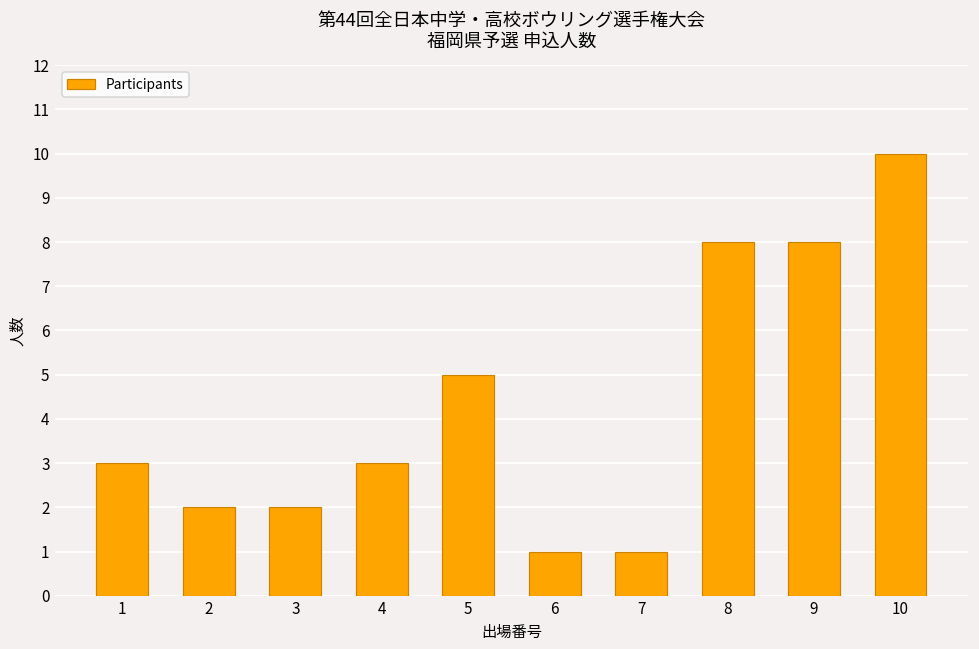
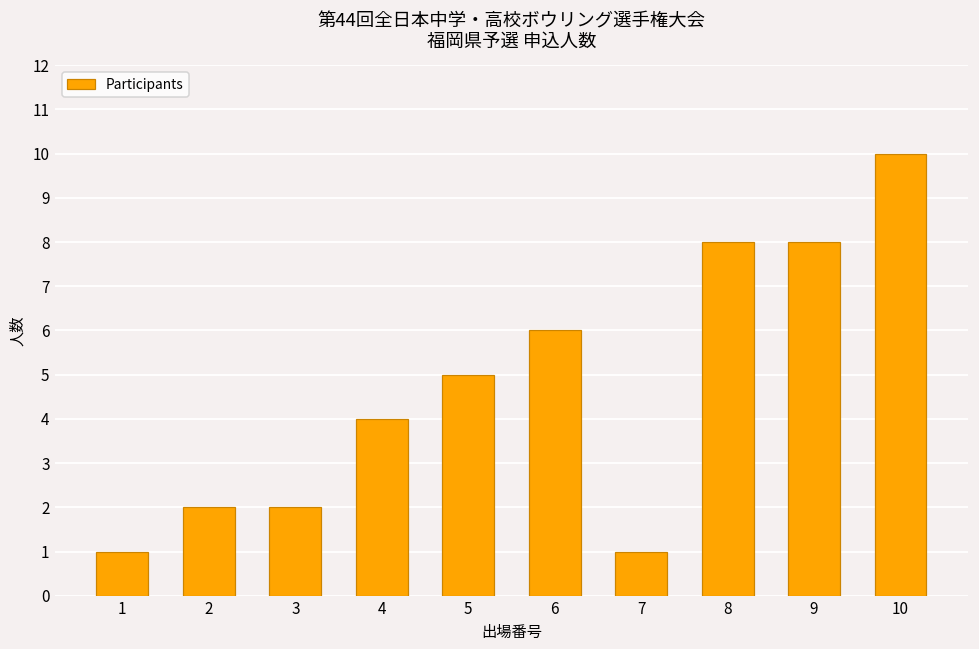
1: 3 -> 1
4: 3 -> 4
6: 1 -> 6
